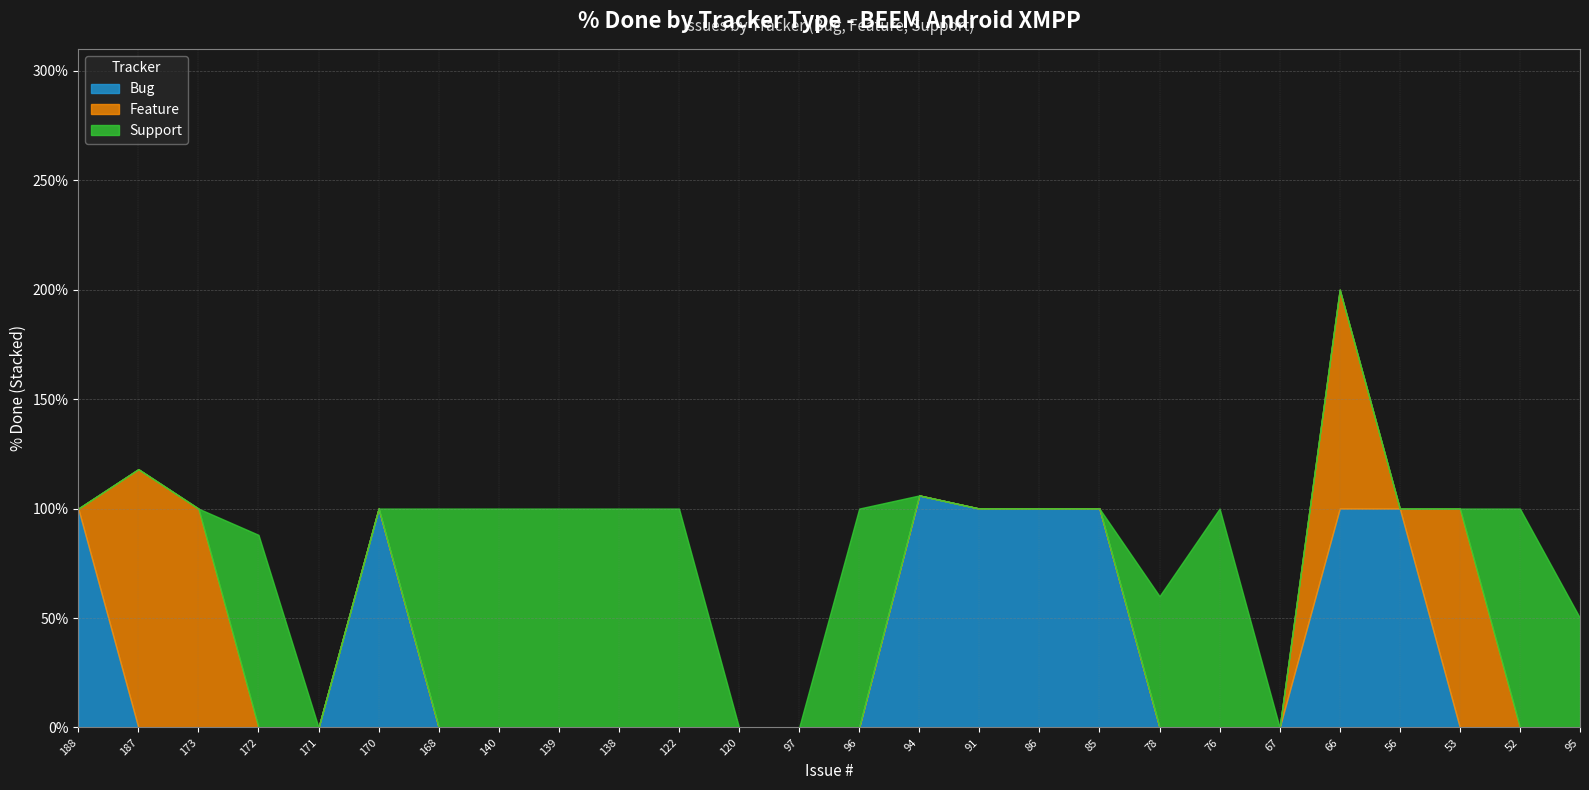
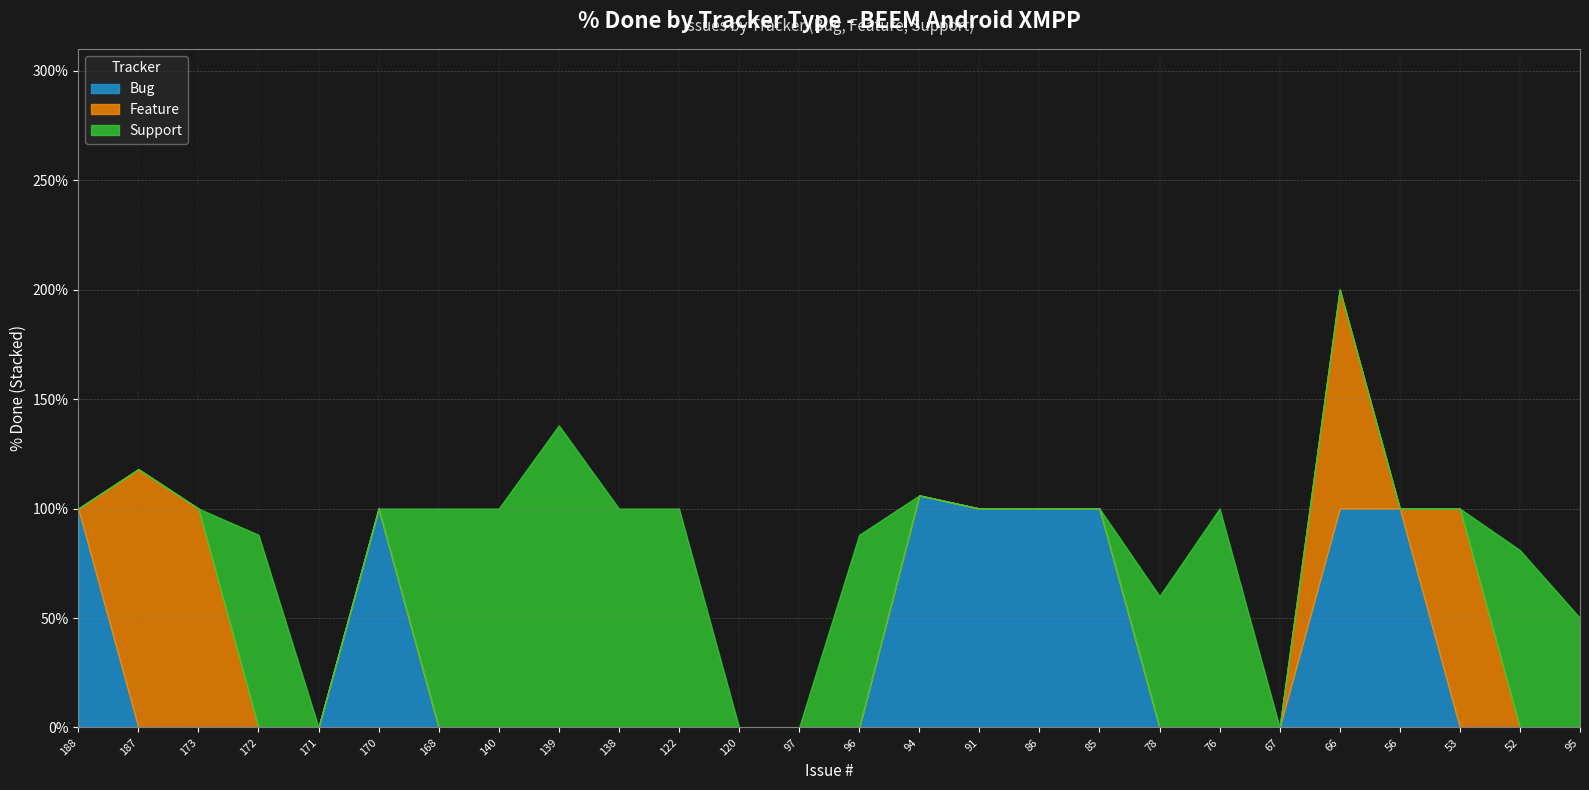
Support, 139: 100% -> 138%
Support, 96: 100% -> 88%
Support, 52: 100% -> 81%
